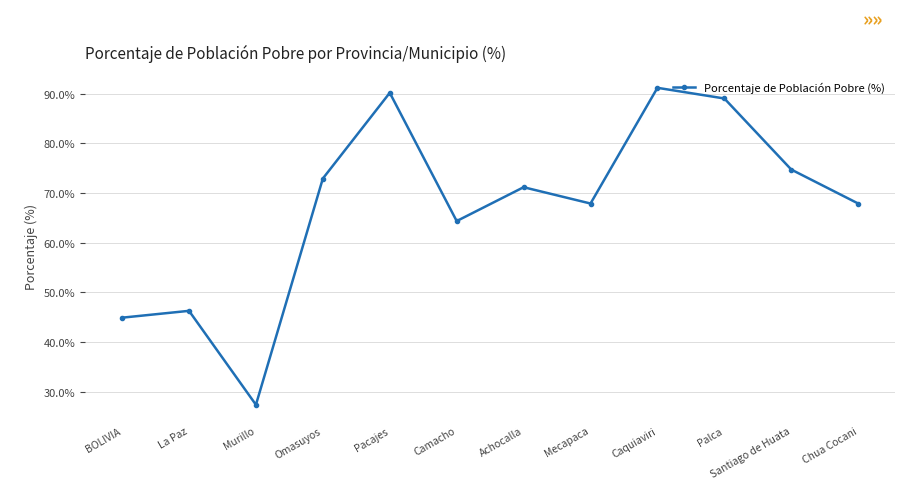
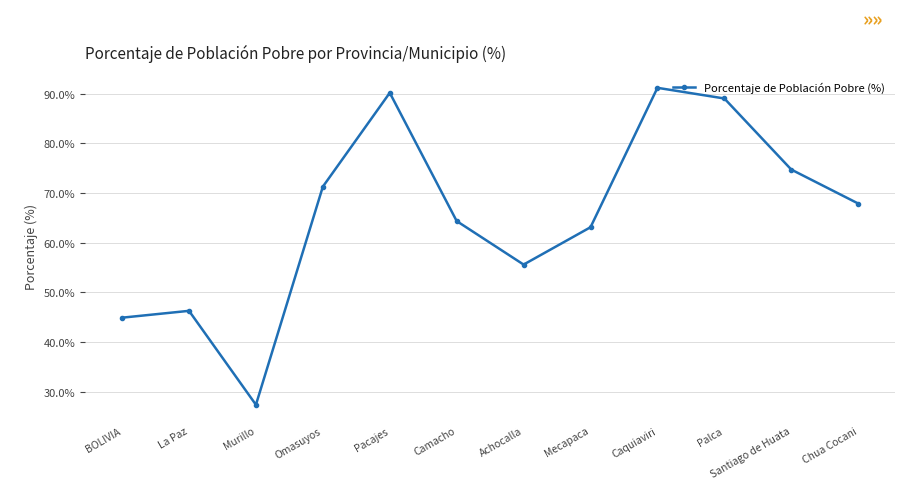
Omasuyos: 73% -> 71%
Achocalla: 71% -> 56%
Mecapaca: 68% -> 63%
